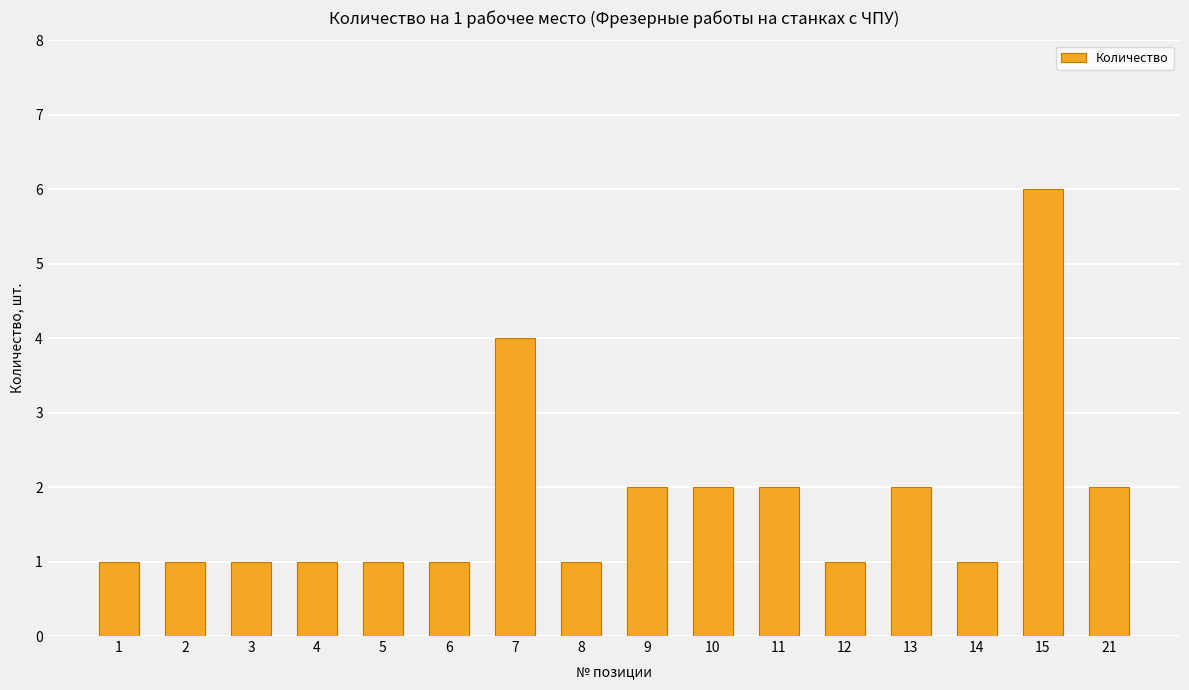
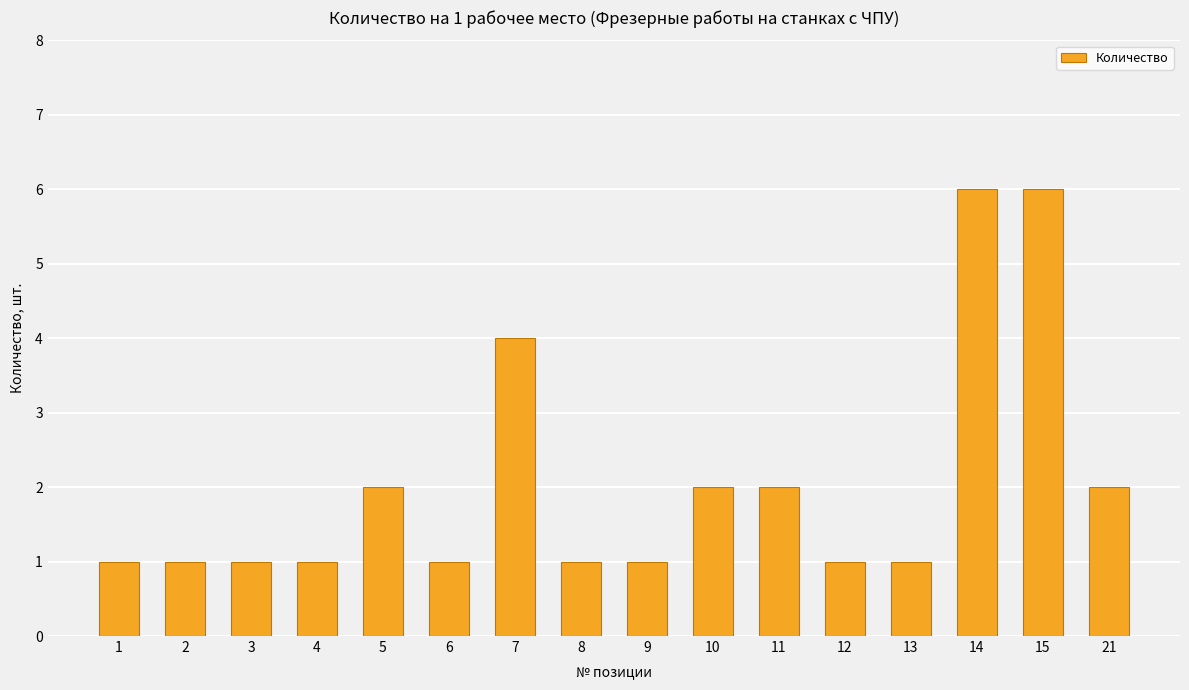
5: 1 -> 2
9: 2 -> 1
13: 2 -> 1
14: 1 -> 6
